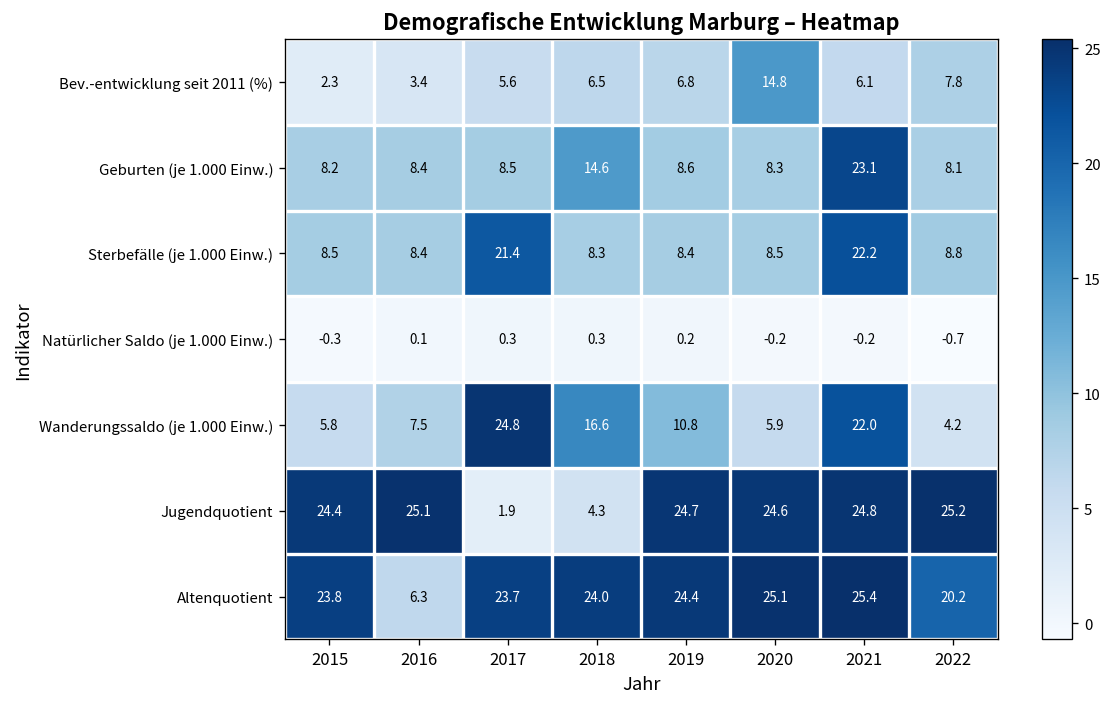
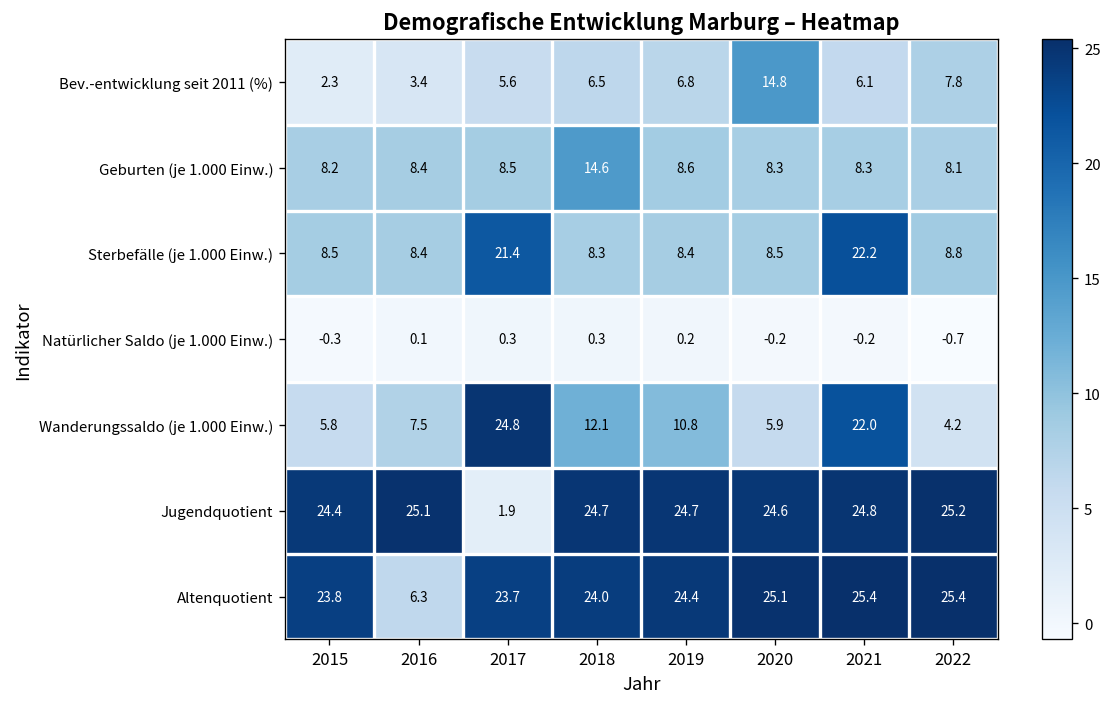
Geburten (je 1.000 Einw.), 2021: 23.1 -> 8.3
Wanderungssaldo (je 1.000 Einw.), 2018: 16.6 -> 12.1
Jugendquotient, 2018: 4.3 -> 24.7
Altenquotient, 2022: 20.2 -> 25.4
